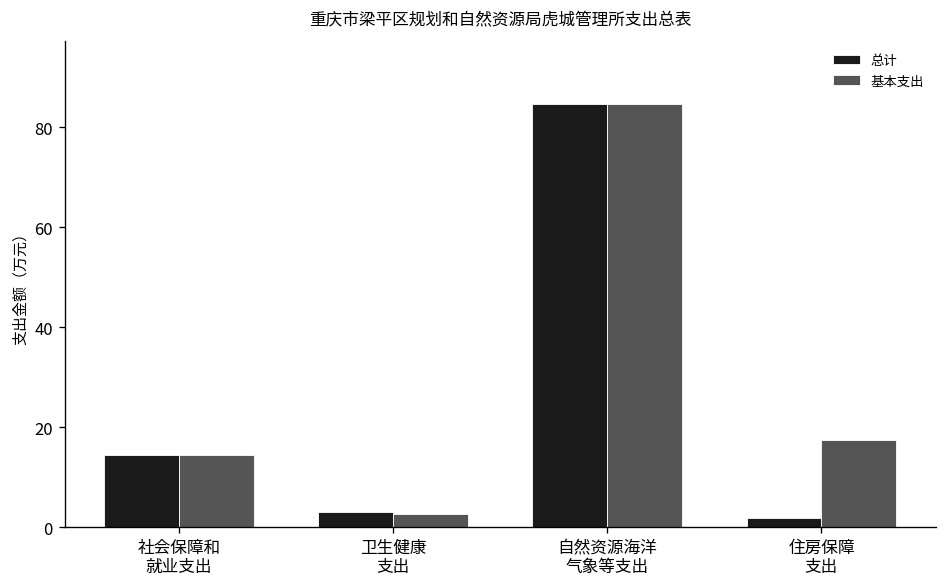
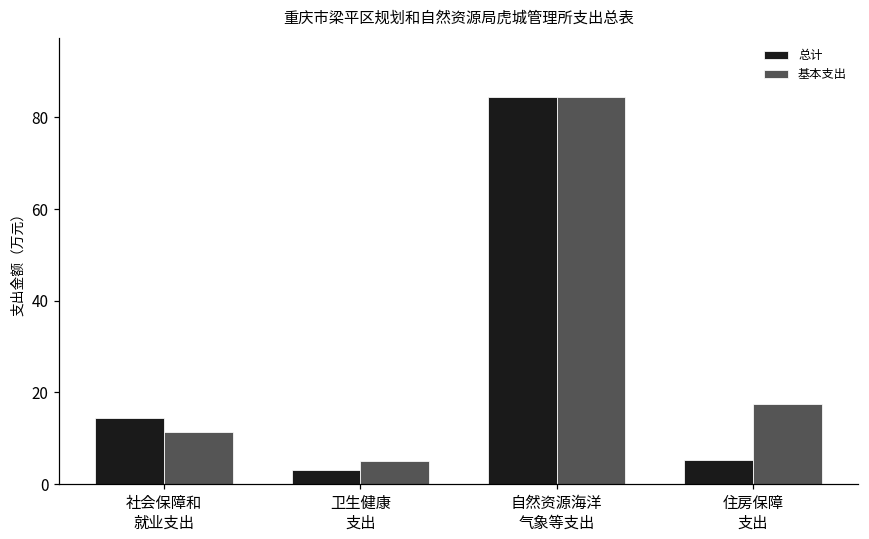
基本支出, 社会保障和 就业支出: 14 -> 11
基本支出, 卫生健康 支出: 3 -> 5
总计, 住房保障 支出: 2 -> 5
